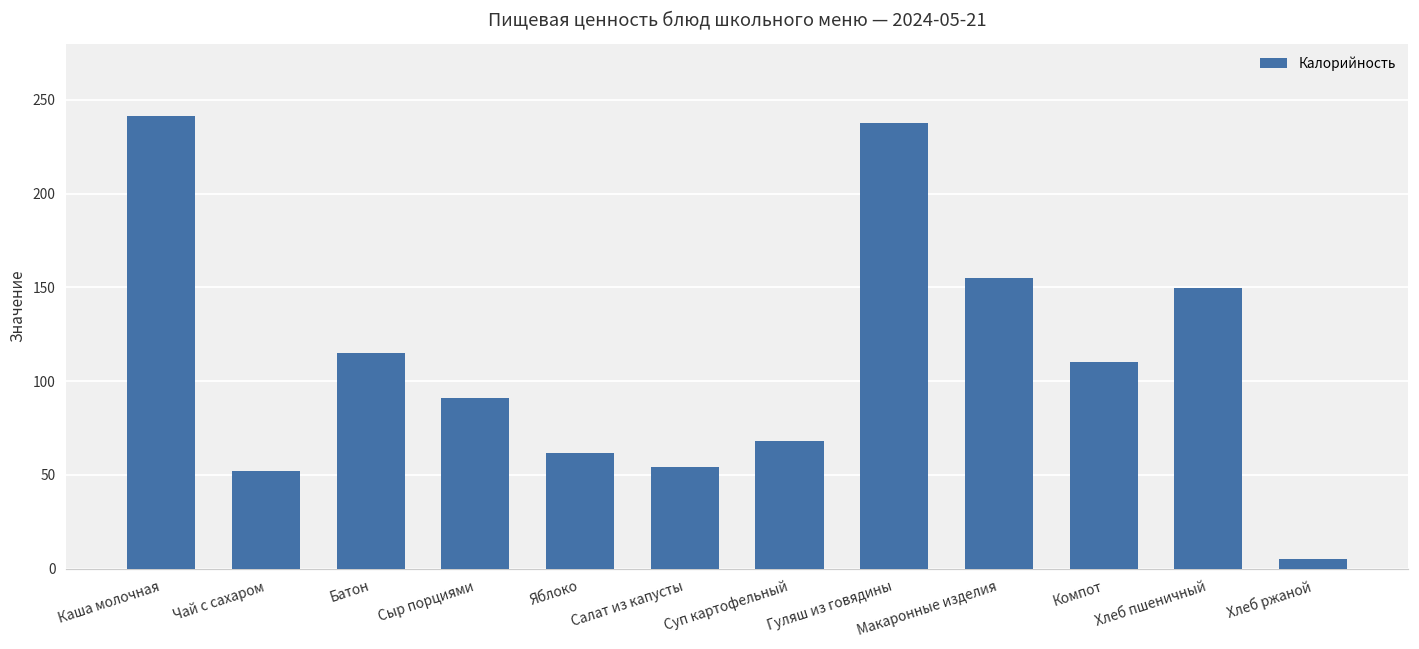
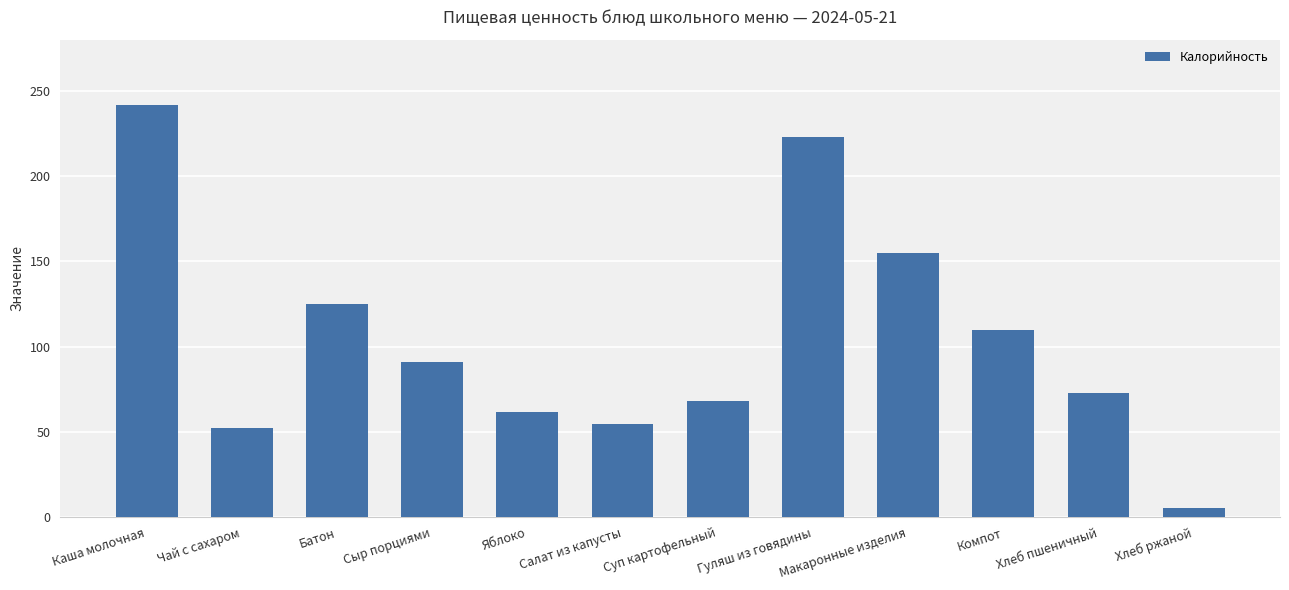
Батон: 115 -> 125
Гуляш из говядины: 238 -> 223
Хлеб пшеничный: 150 -> 73
